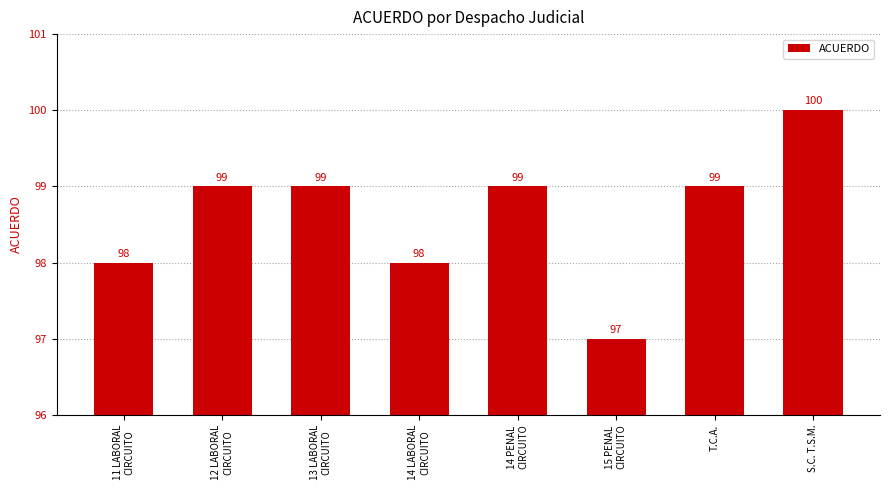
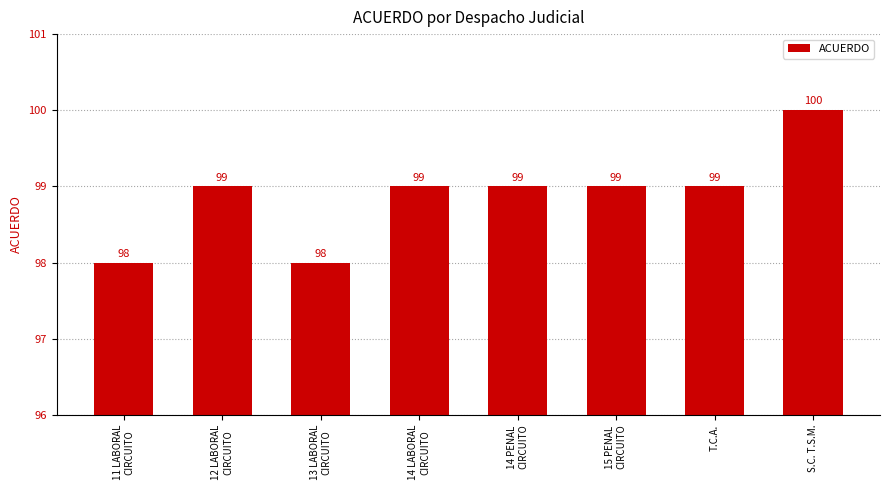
13 LABORAL CIRCUITO: 99 -> 98
14 LABORAL CIRCUITO: 98 -> 99
15 PENAL CIRCUITO: 97 -> 99
